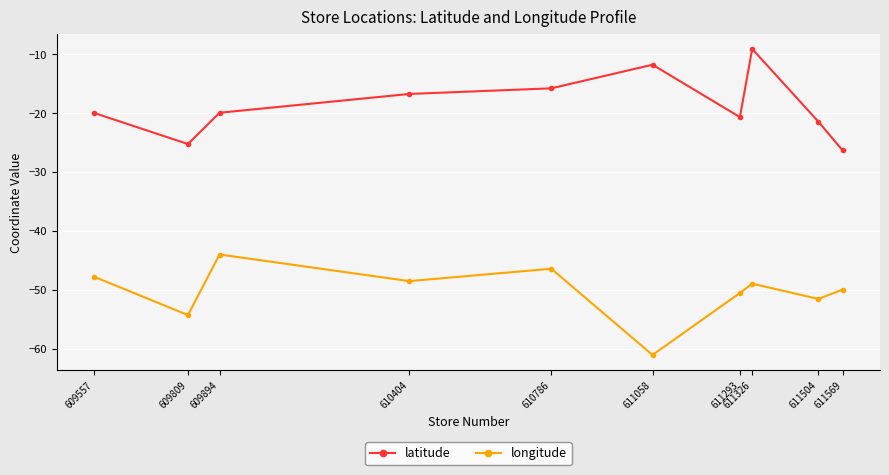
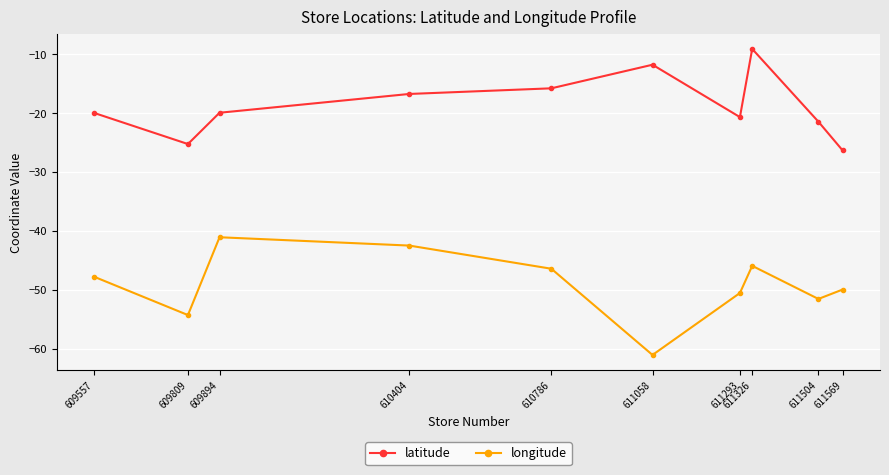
longitude, 609894: -44 -> -41
longitude, 610404: -49 -> -42
longitude, 611326: -49 -> -46
